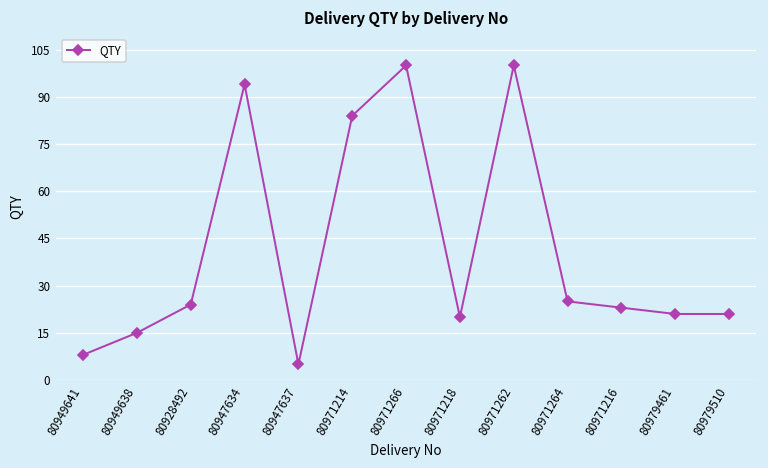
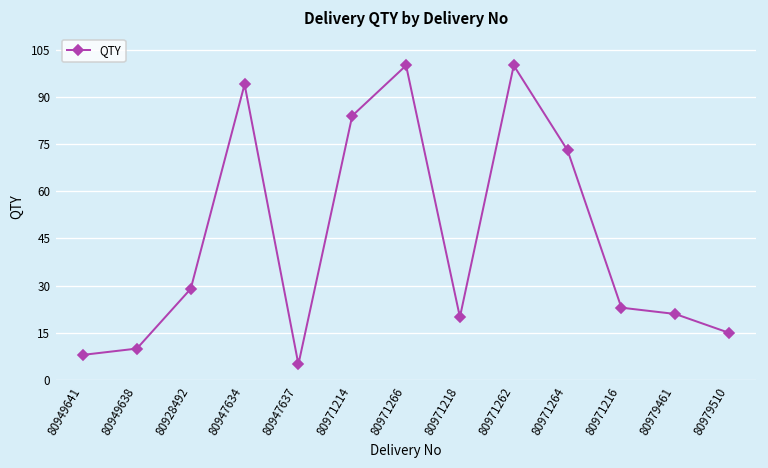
80949638: 15 -> 10
80928492: 24 -> 29
80971264: 25 -> 73
80979510: 21 -> 15
